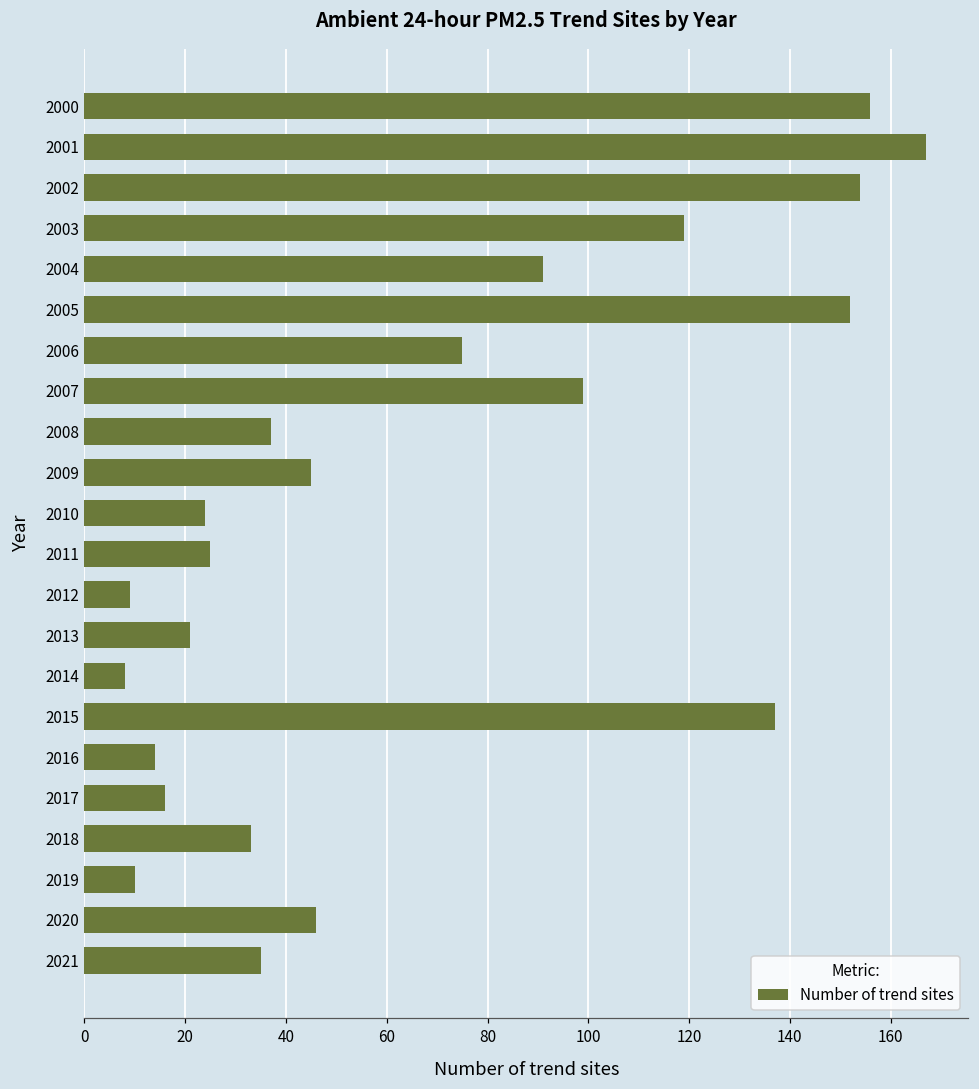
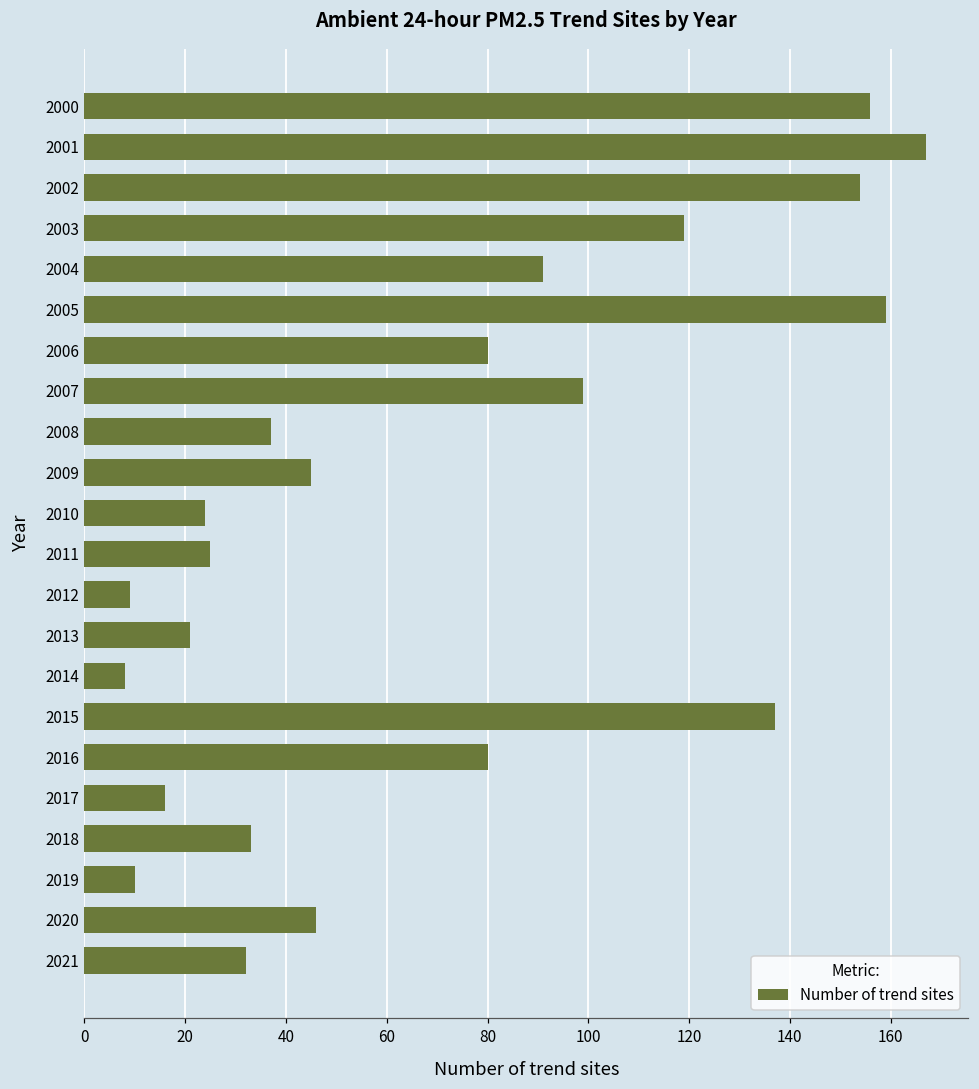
2005: 152 -> 159
2006: 75 -> 80
2016: 14 -> 80
2021: 35 -> 32
